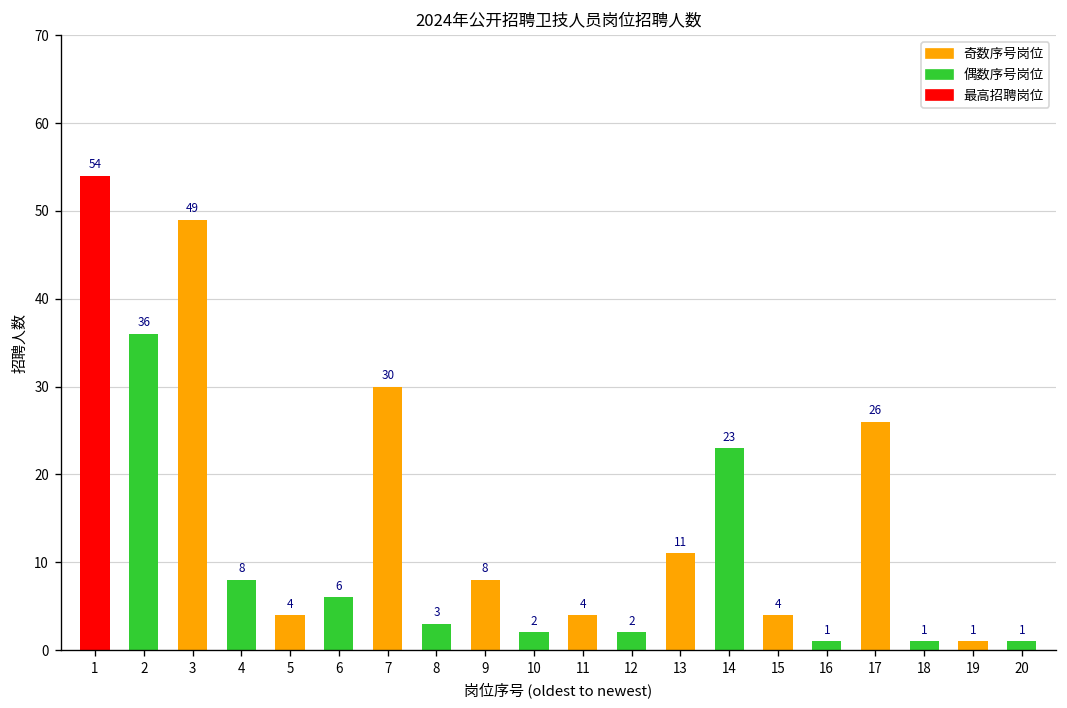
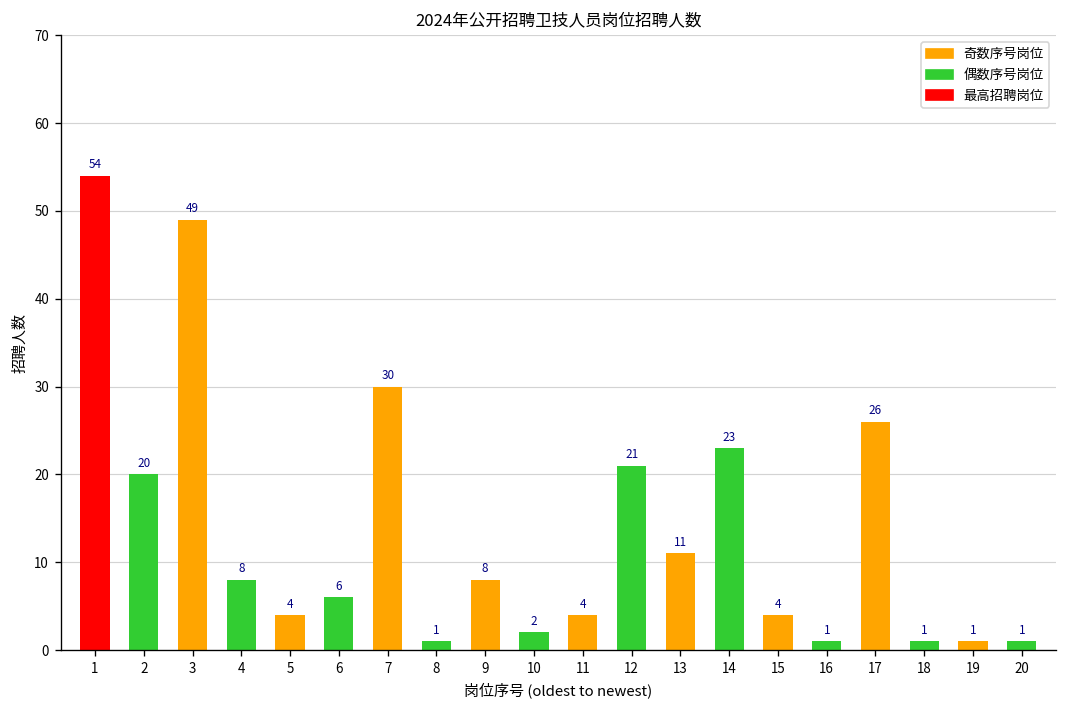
2: 36 -> 20
8: 3 -> 1
12: 2 -> 21
